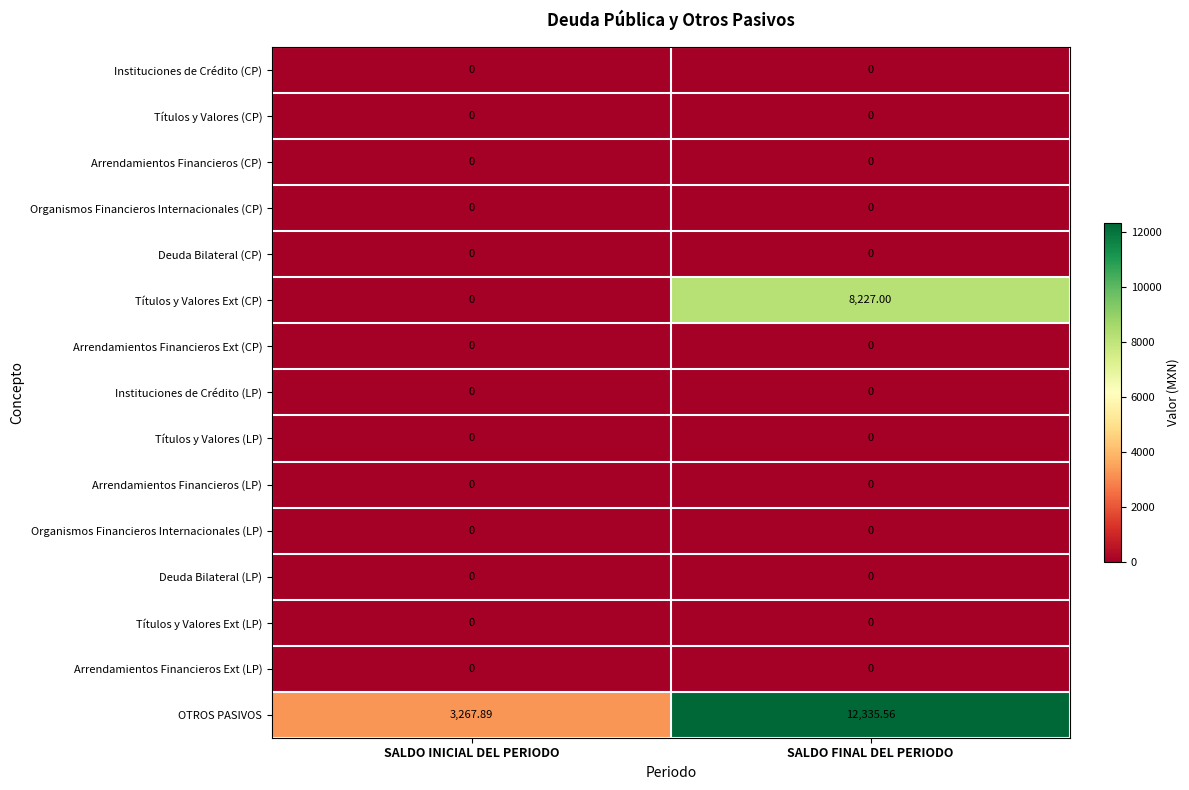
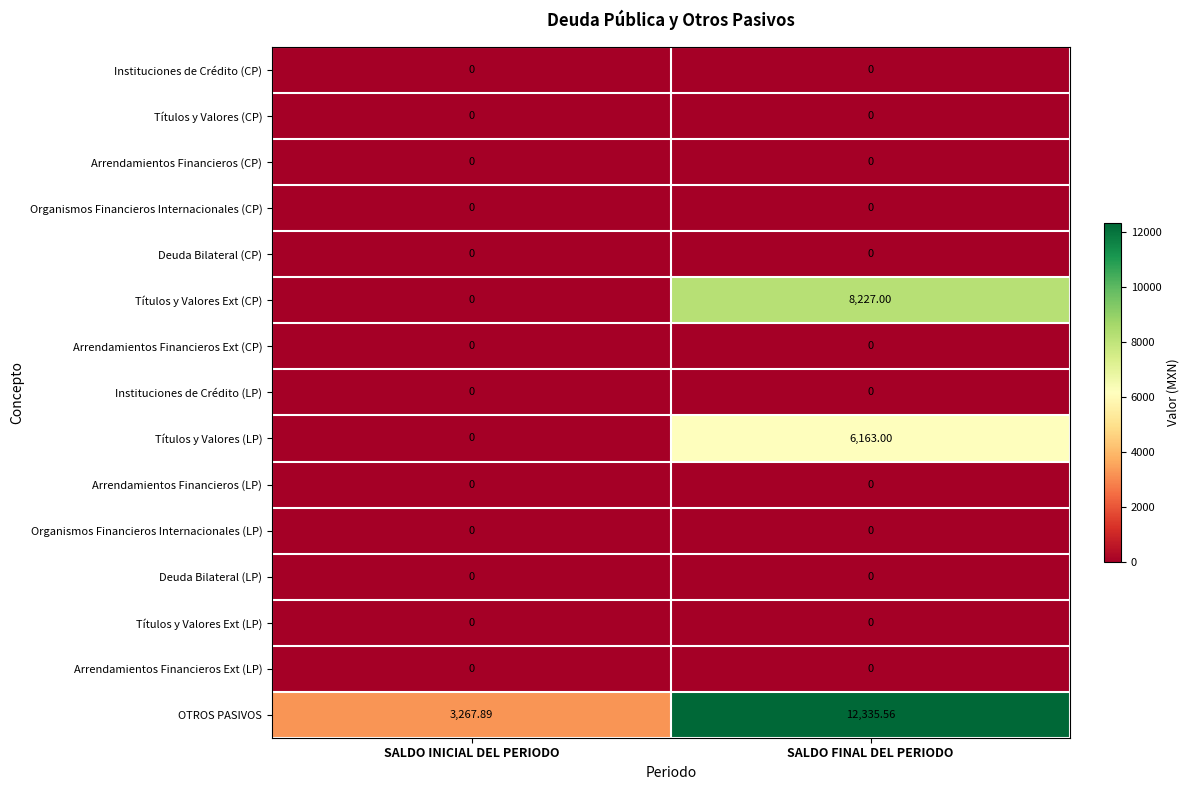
Títulos y Valores (LP), SALDO FINAL DEL PERIODO: 0 -> 6,163.00
